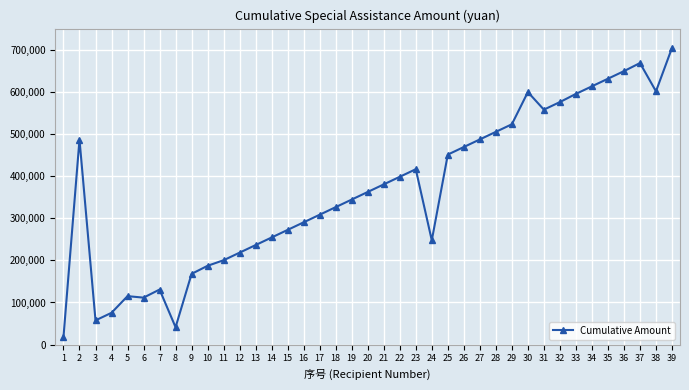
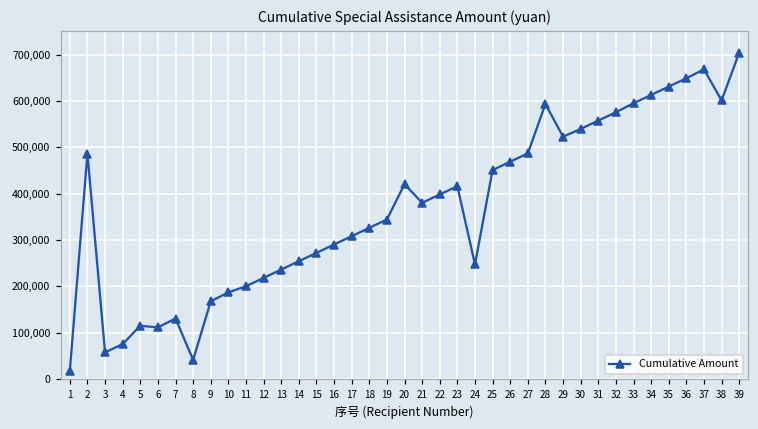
20: 360,000 -> 420,000
28: 500,000 -> 590,000
30: 600,000 -> 540,000
